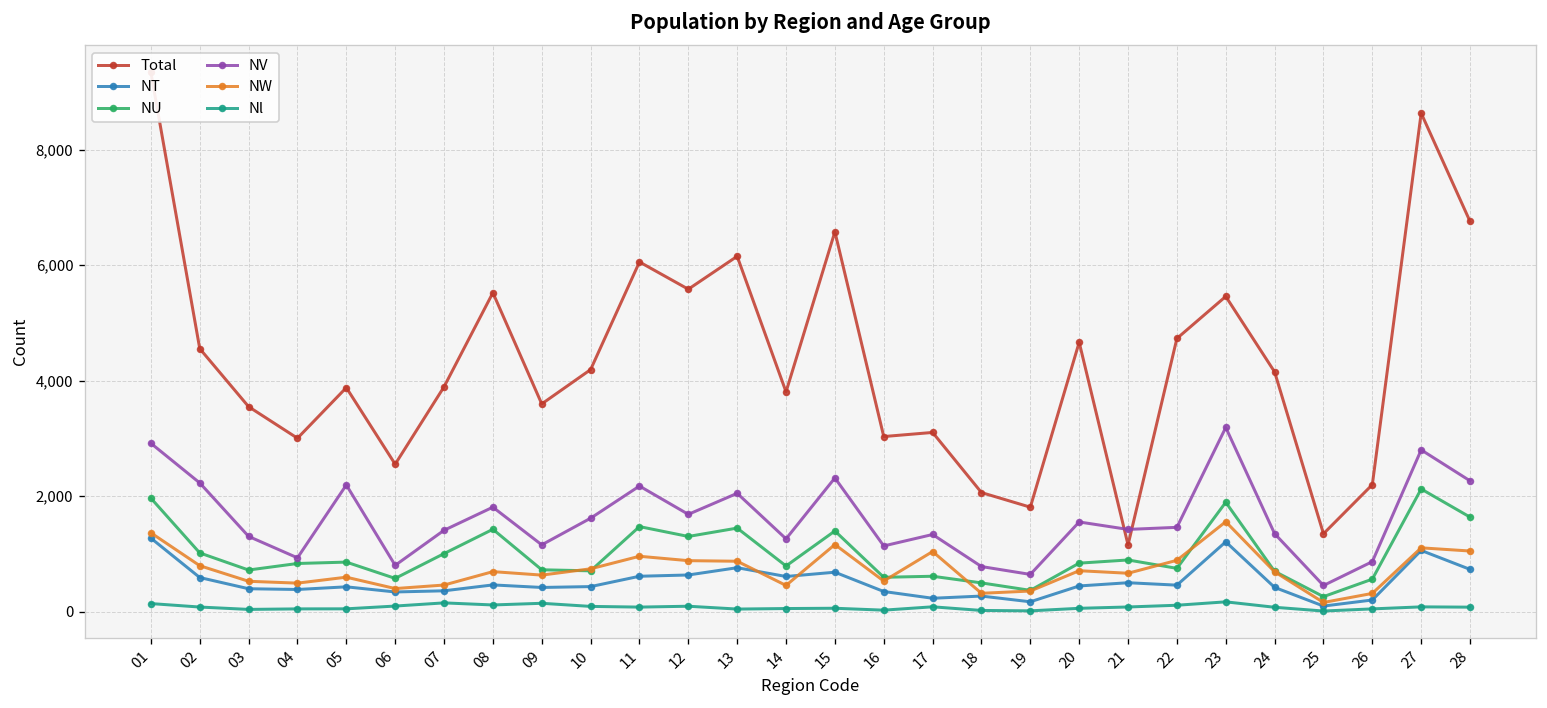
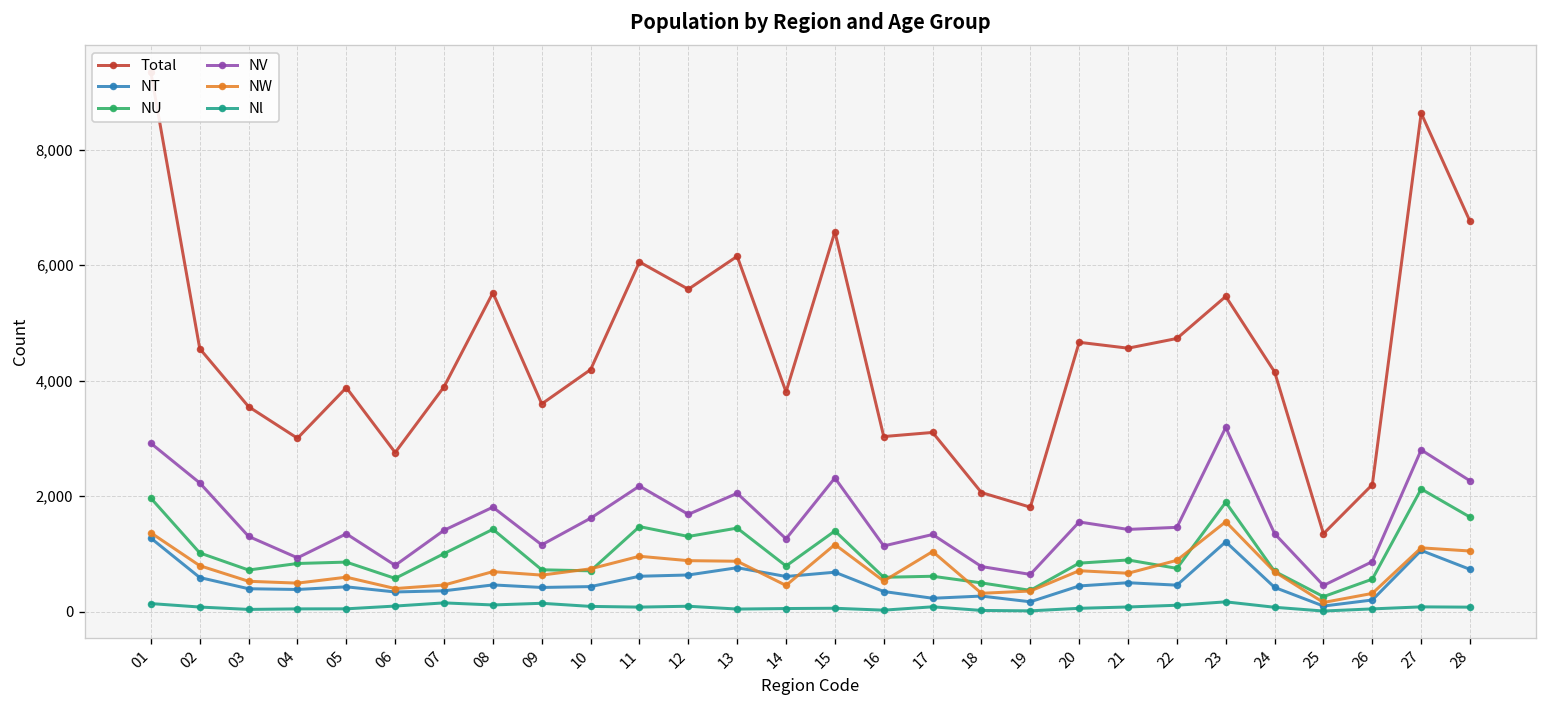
NV, 05: 2,200 -> 1,300
Total, 06: 2,600 -> 2,800
Total, 21: 1,200 -> 4,600
